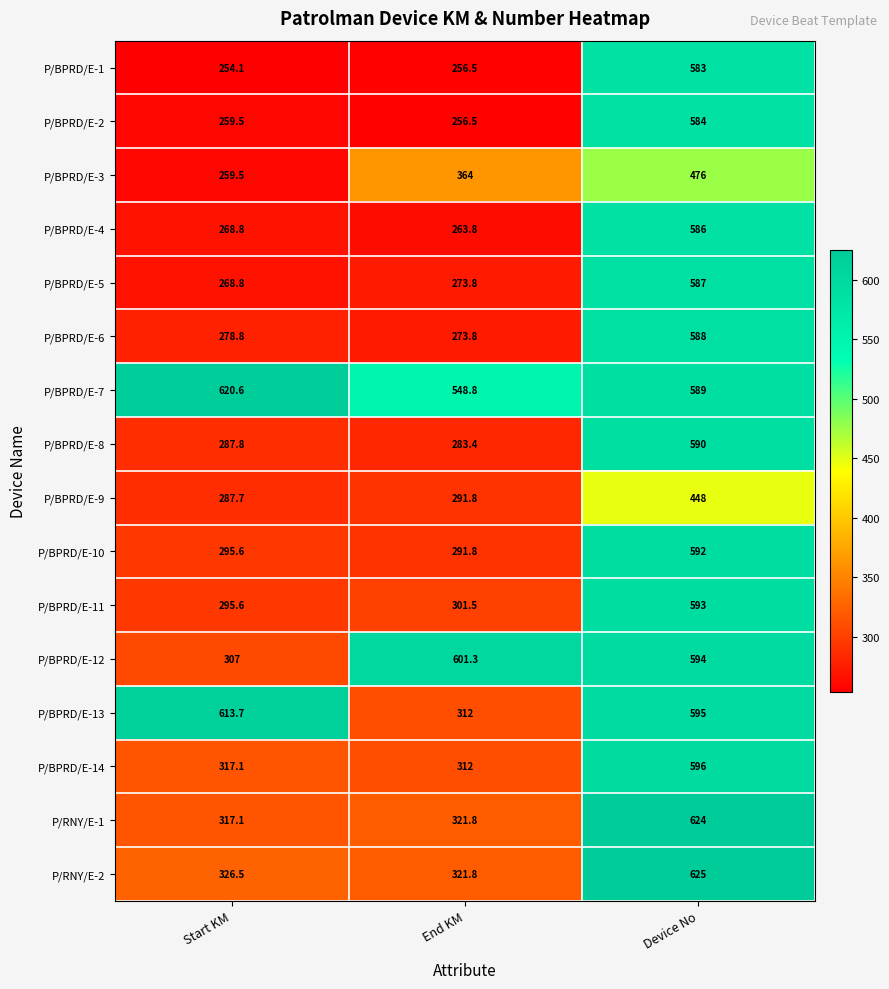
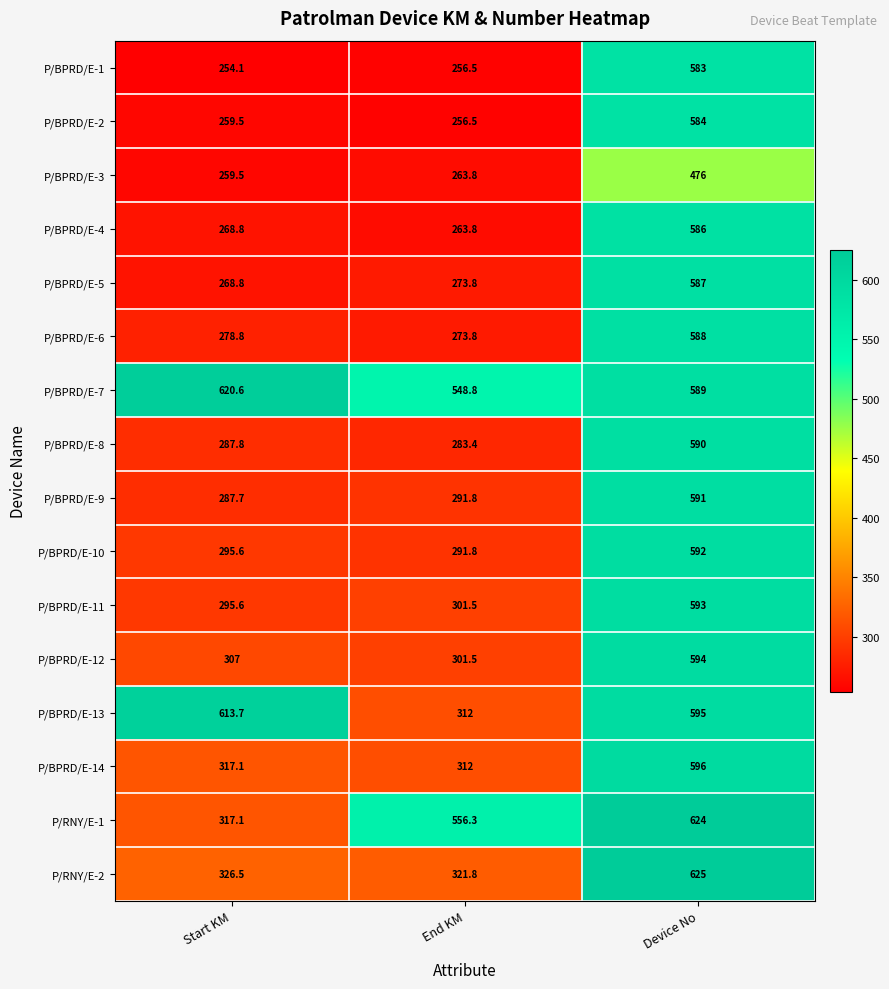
P/BPRD/E-3, End KM: 364 -> 263.8
P/BPRD/E-9, Device No: 448 -> 591
P/BPRD/E-12, End KM: 601.3 -> 301.5
P/RNY/E-1, End KM: 321.8 -> 556.3
